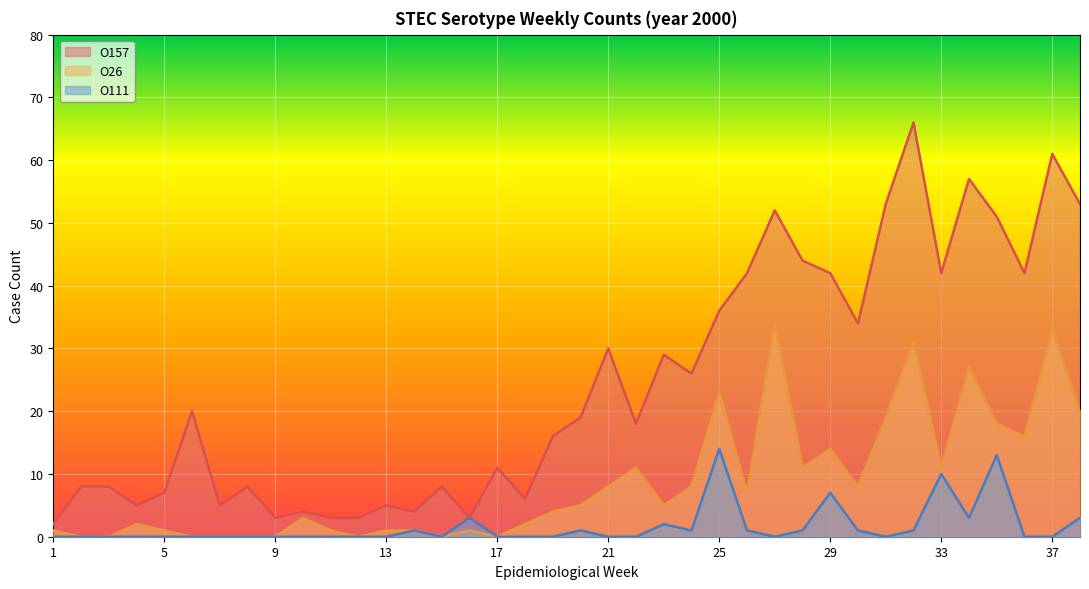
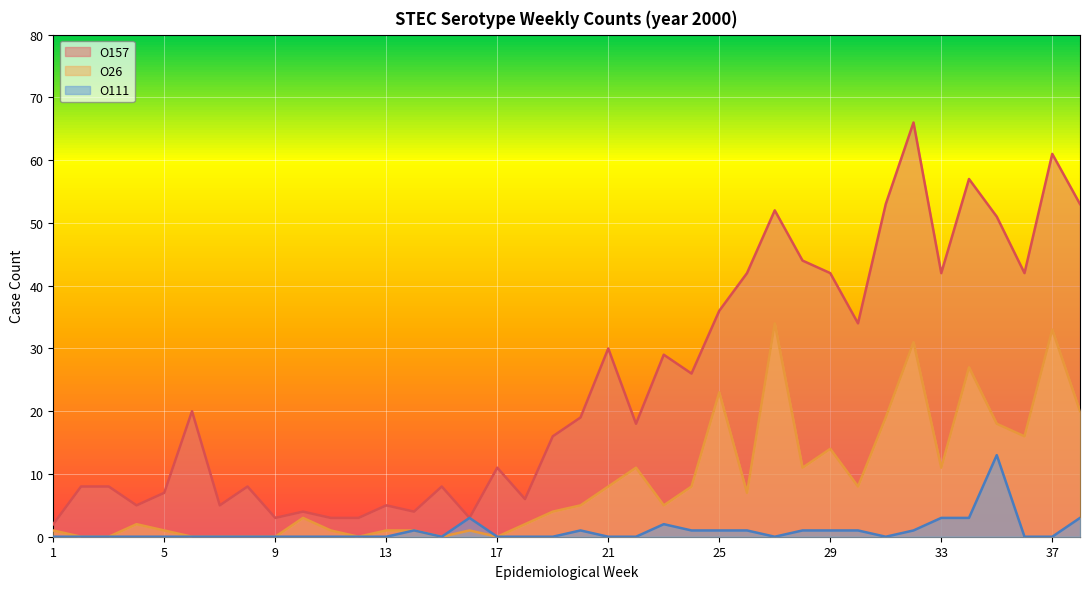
O111, 25: 14 -> 1
O111, 29: 7 -> 1
O111, 33: 10 -> 3
